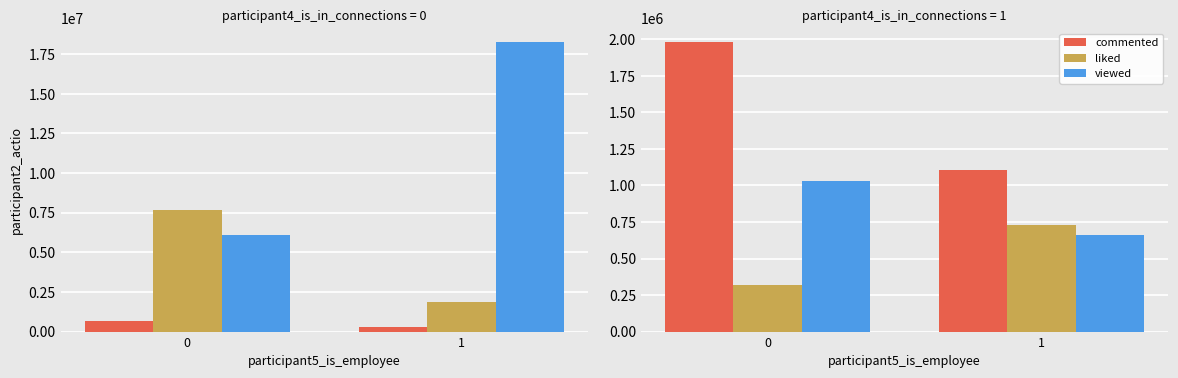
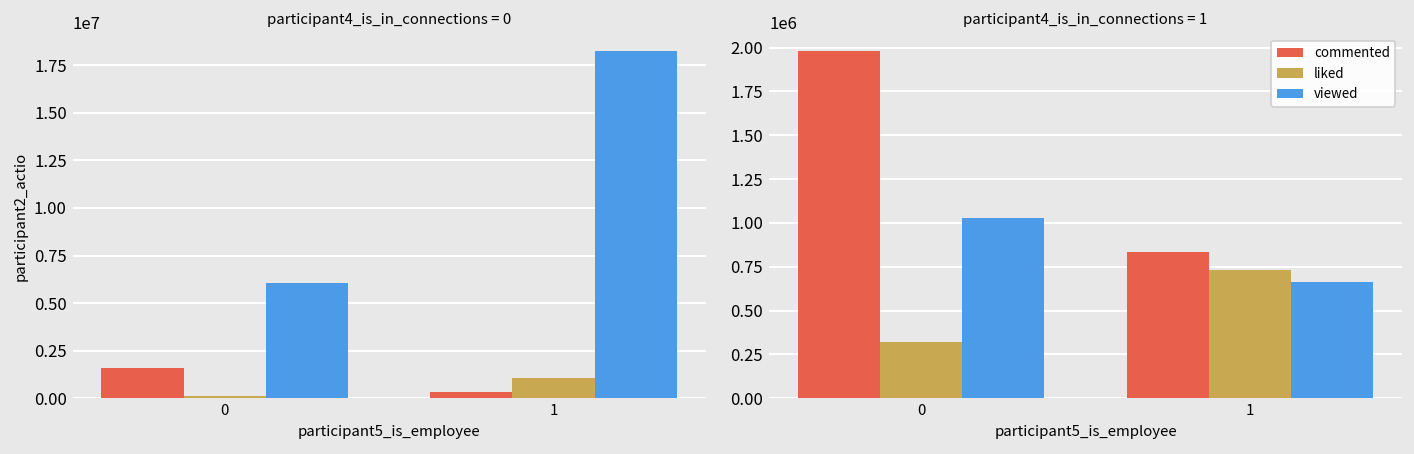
participant4_is_in_connections = 0, commented, 0: 700000 -> 1600000
participant4_is_in_connections = 0, liked, 0: 7700000 -> 100000
participant4_is_in_connections = 0, liked, 1: 1900000 -> 1100000
participant4_is_in_connections = 1, commented, 1: 1100000 -> 830000
